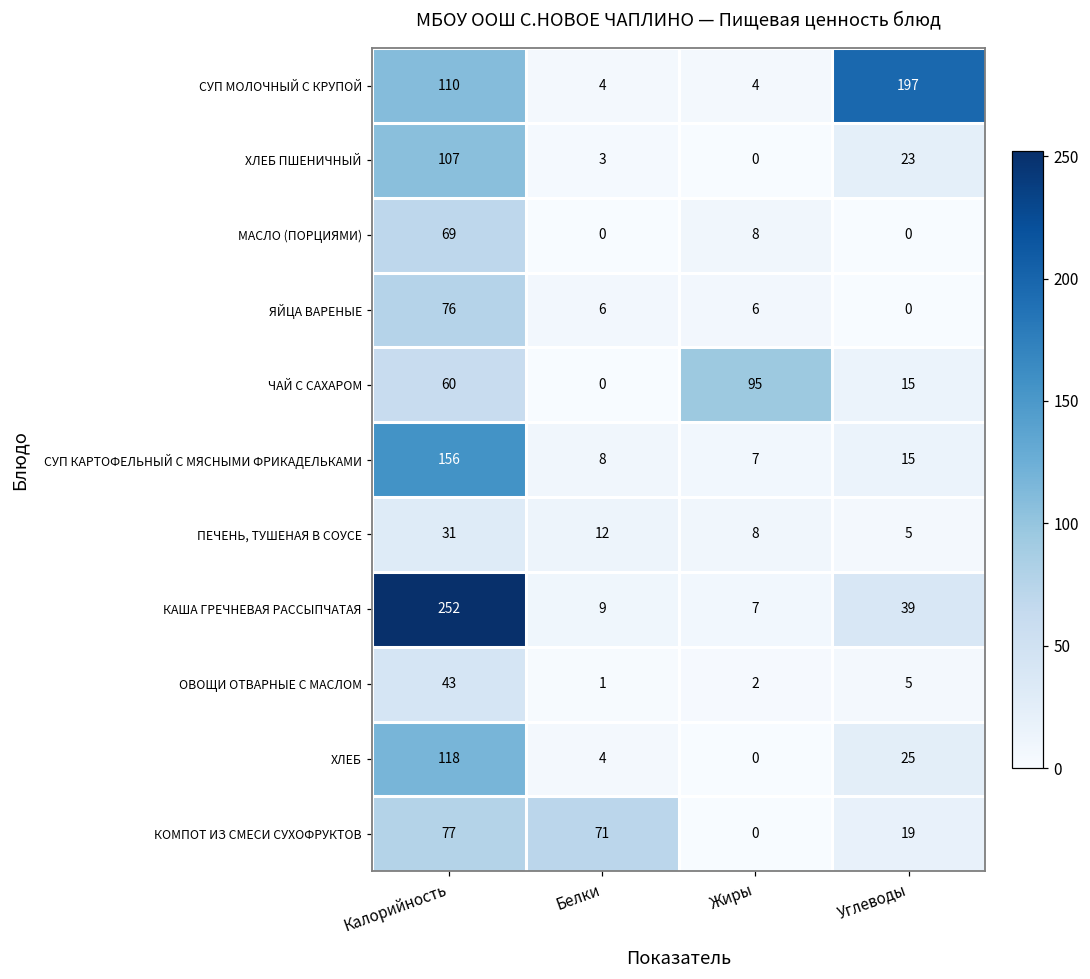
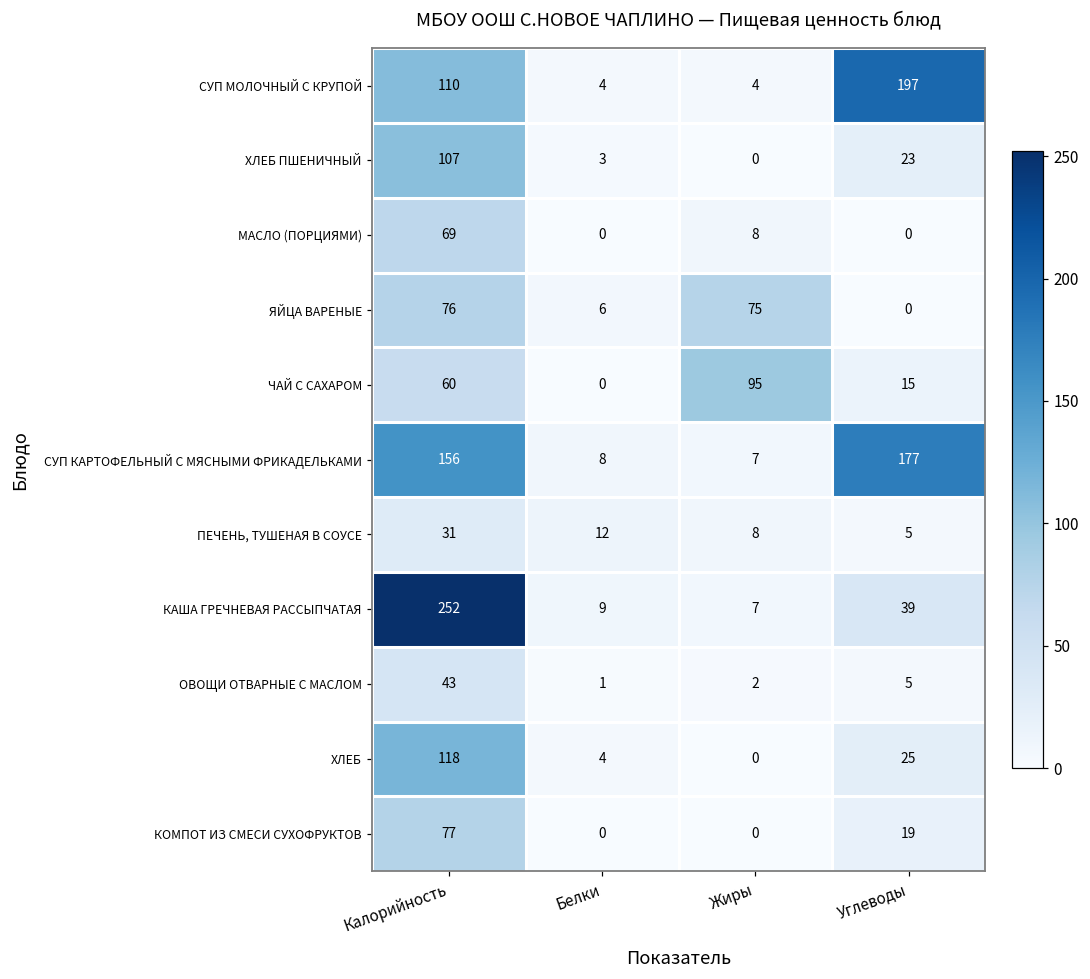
ЯЙЦА ВАРЕНЫЕ, Жиры: 6 -> 75
СУП КАРТОФЕЛЬНЫЙ С МЯСНЫМИ ФРИКАДЕЛЬКАМИ, Углеводы: 15 -> 177
КОМПОТ ИЗ СМЕСИ СУХОФРУКТОВ, Белки: 71 -> 0
